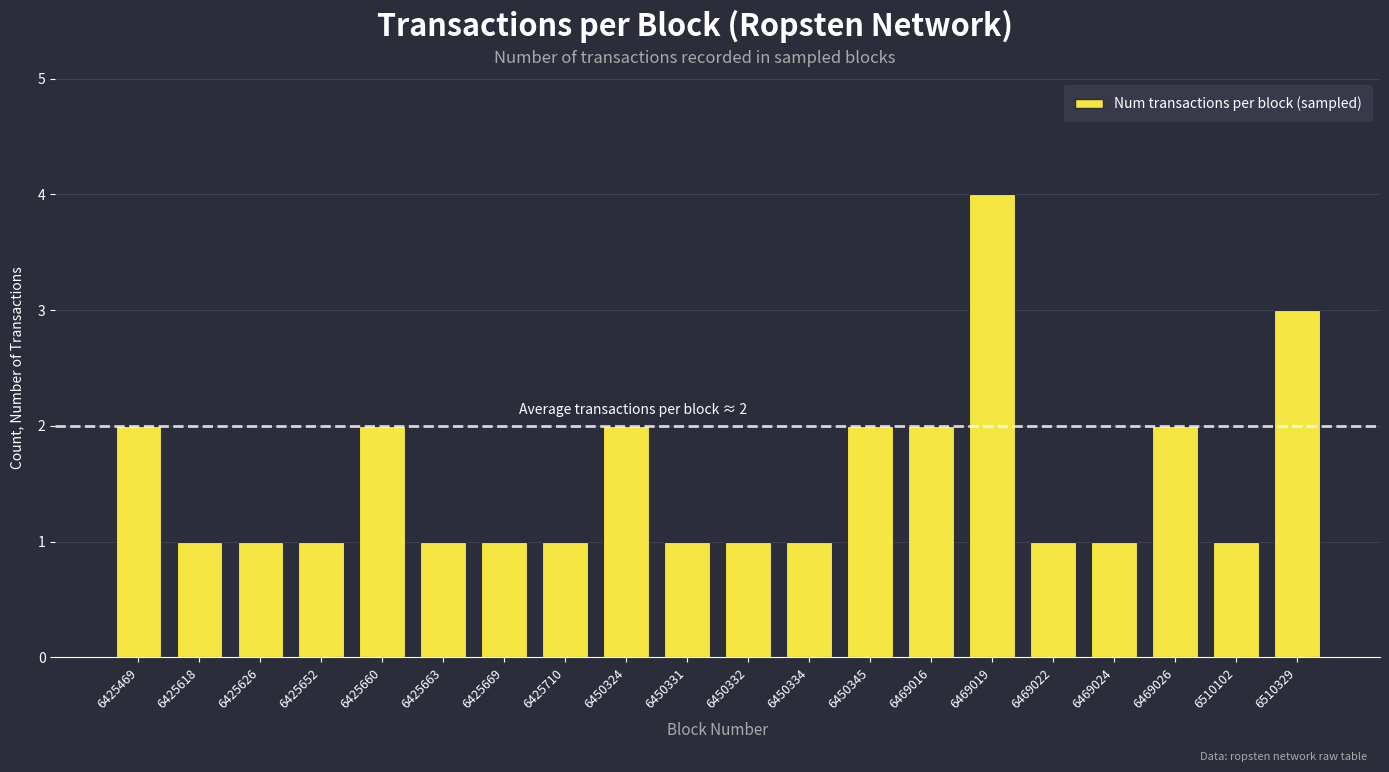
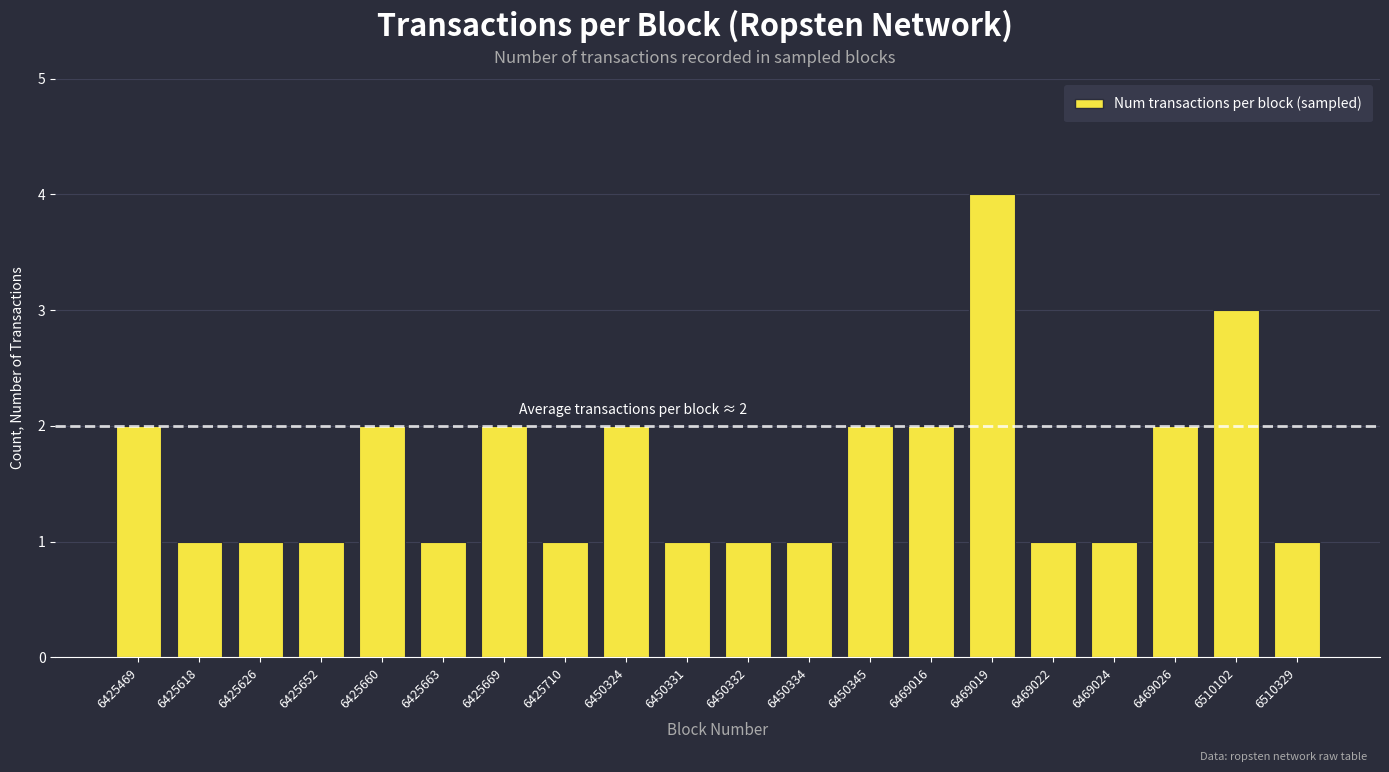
6425669: 1 -> 2
6510102: 1 -> 3
6510329: 3 -> 1
